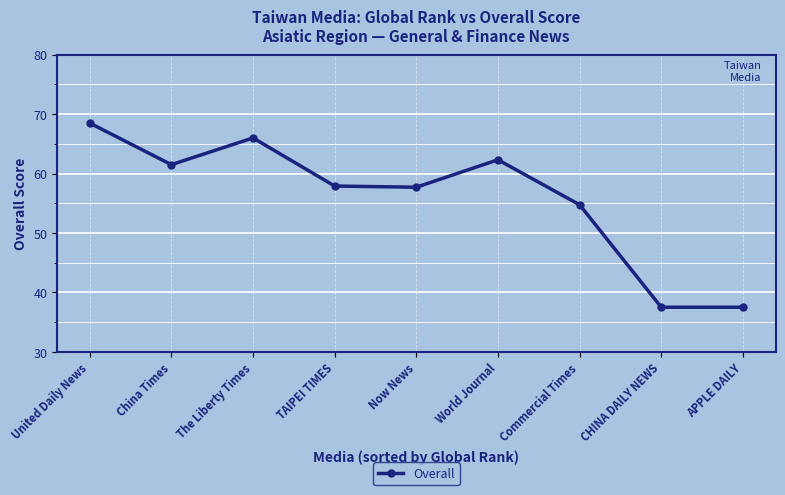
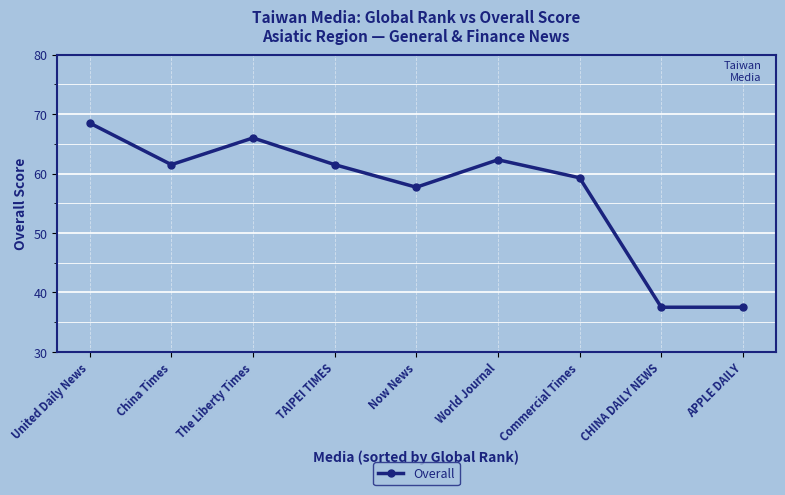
TAIPEI TIMES: 58 -> 62
Commercial Times: 55 -> 59
